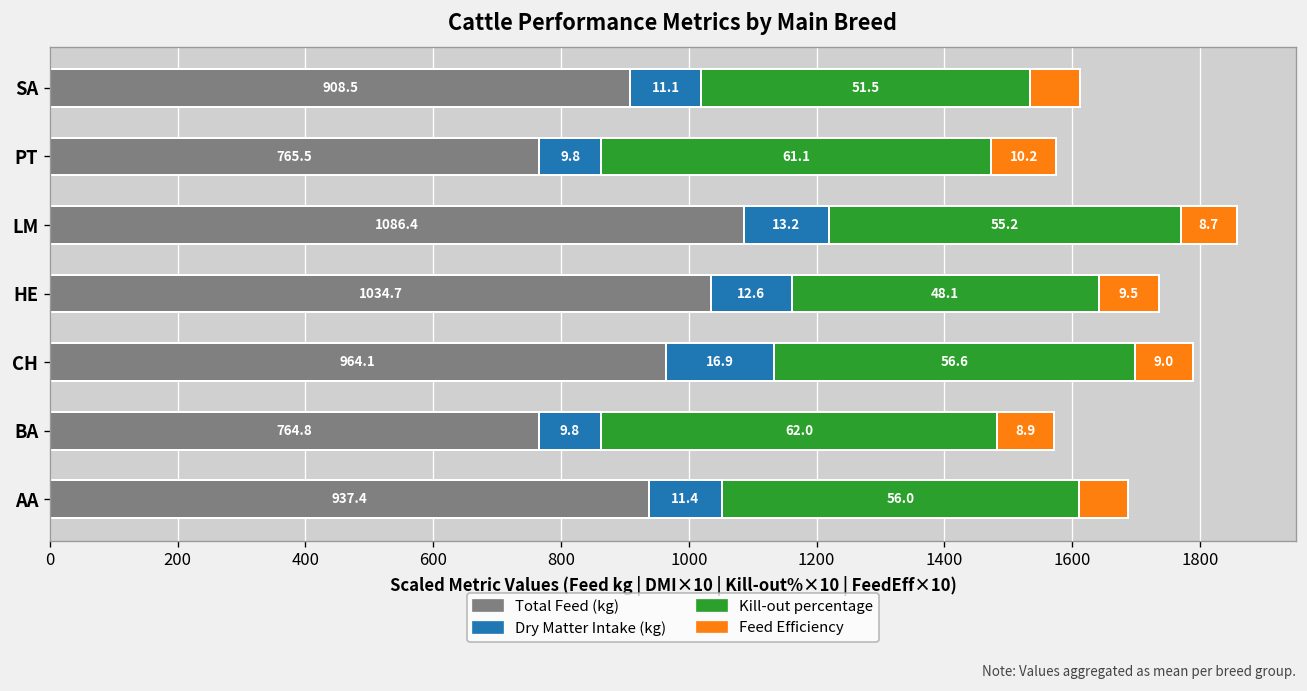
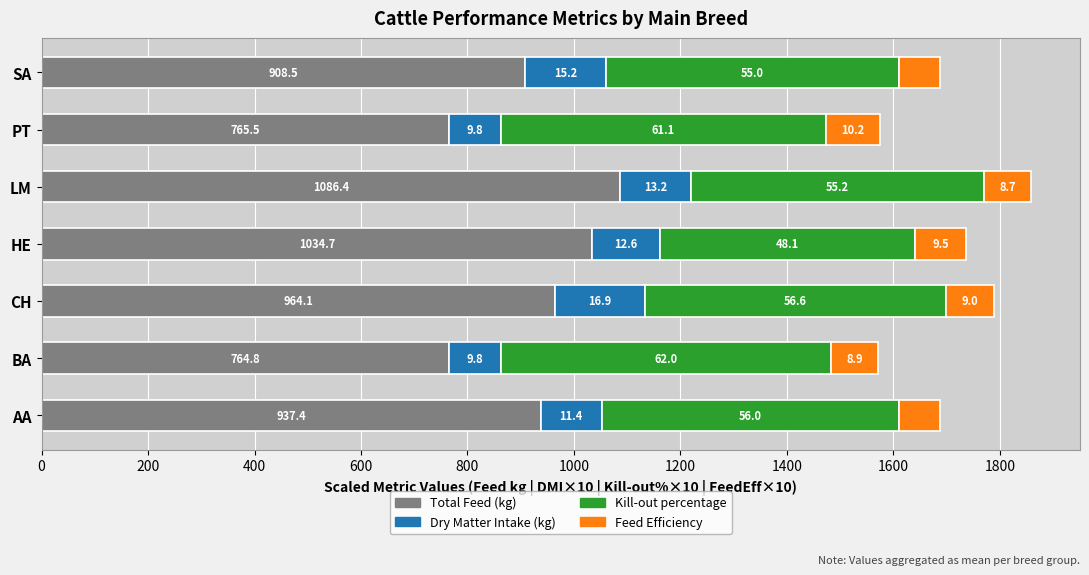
Dry Matter Intake (kg), SA: 11.1 -> 15.2
Kill-out percentage, SA: 51.5 -> 55.0
